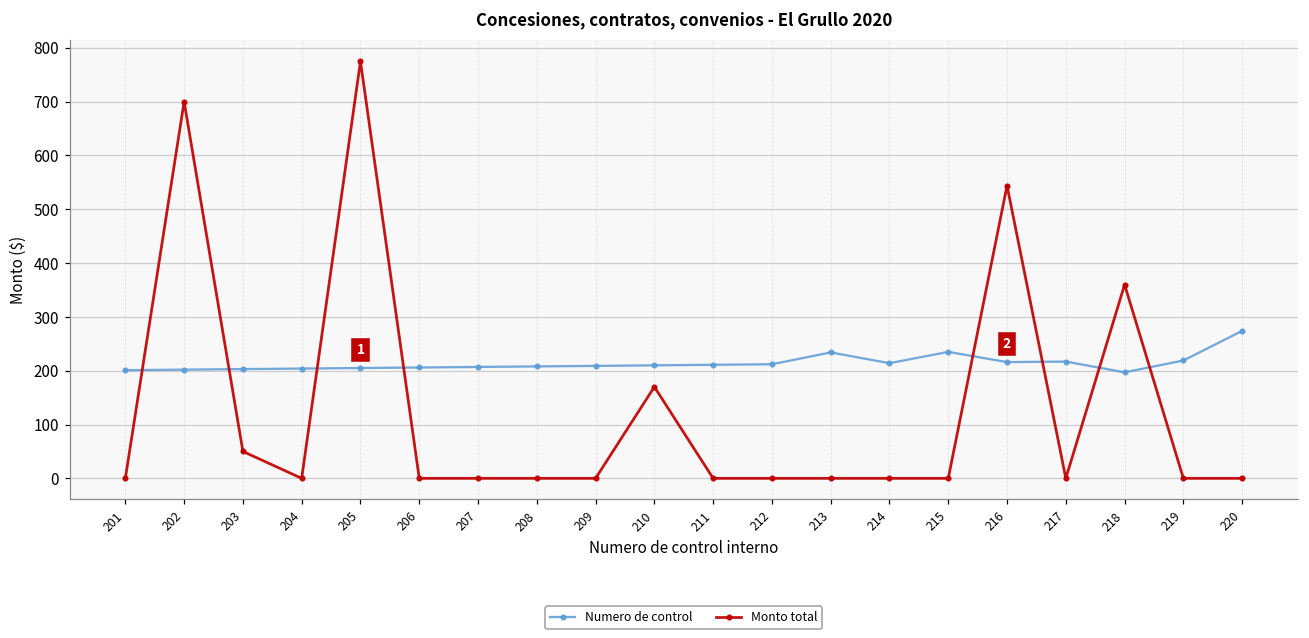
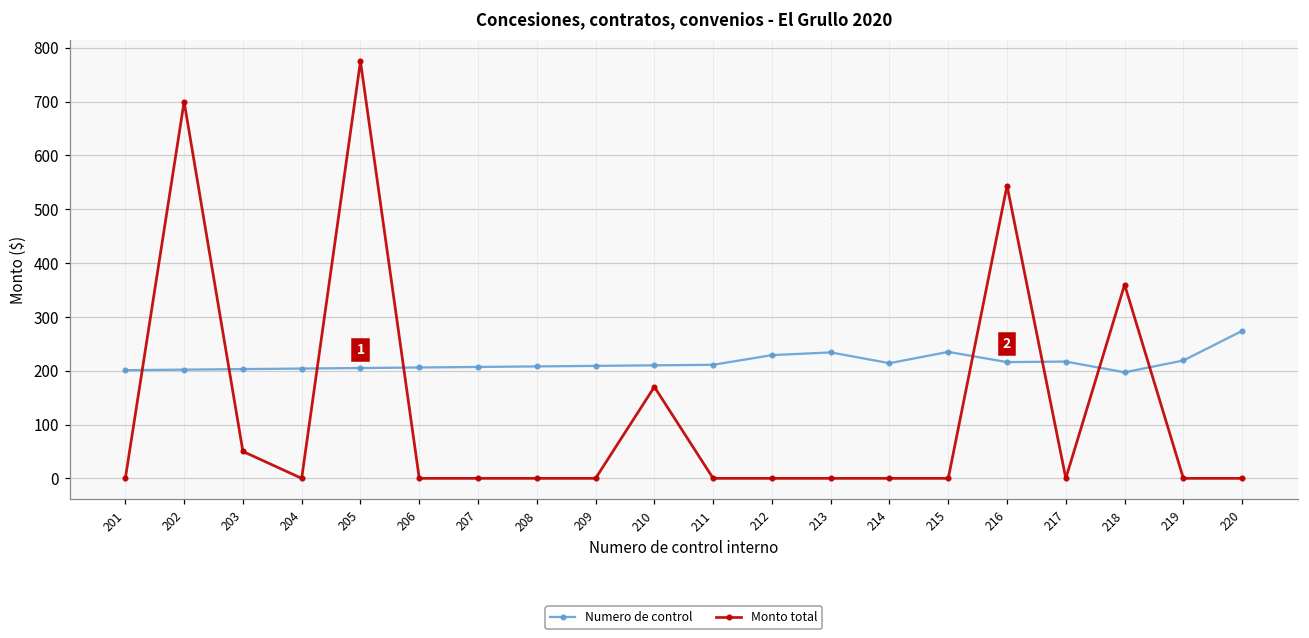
Numero de control, 212: 210 -> 230
